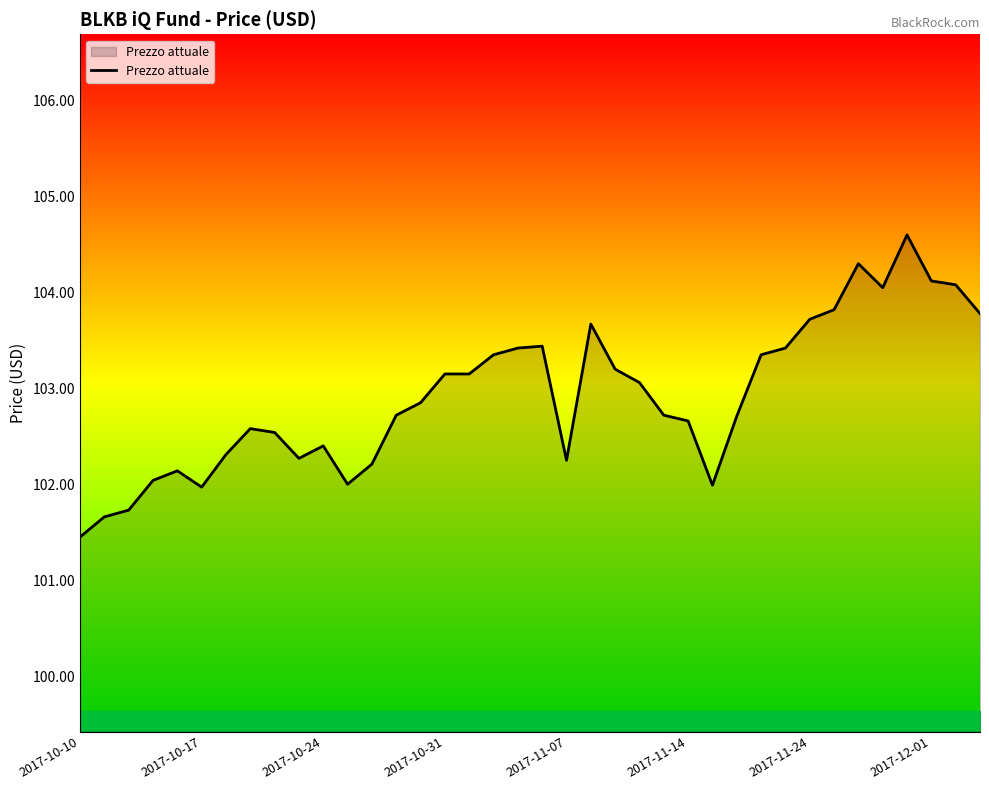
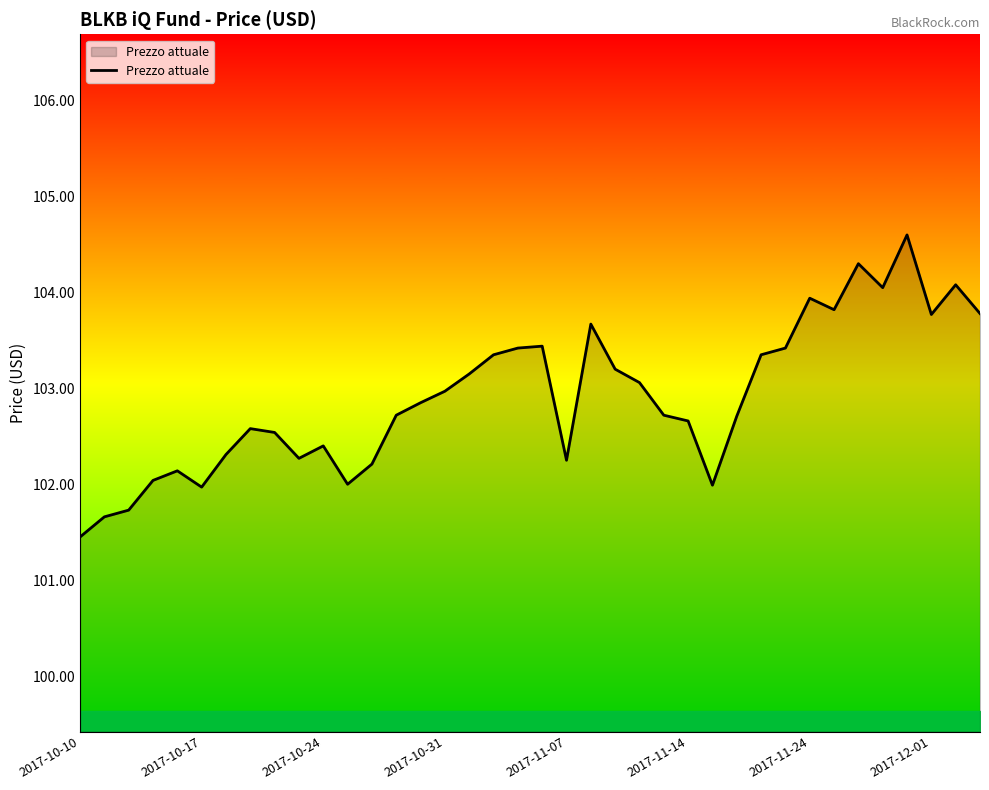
Prezzo attuale, 2017-10-31: 103.2 -> 103.0
Prezzo attuale, 2017-11-24: 103.7 -> 103.9
Prezzo attuale, 2017-12-01: 104.1 -> 103.8
